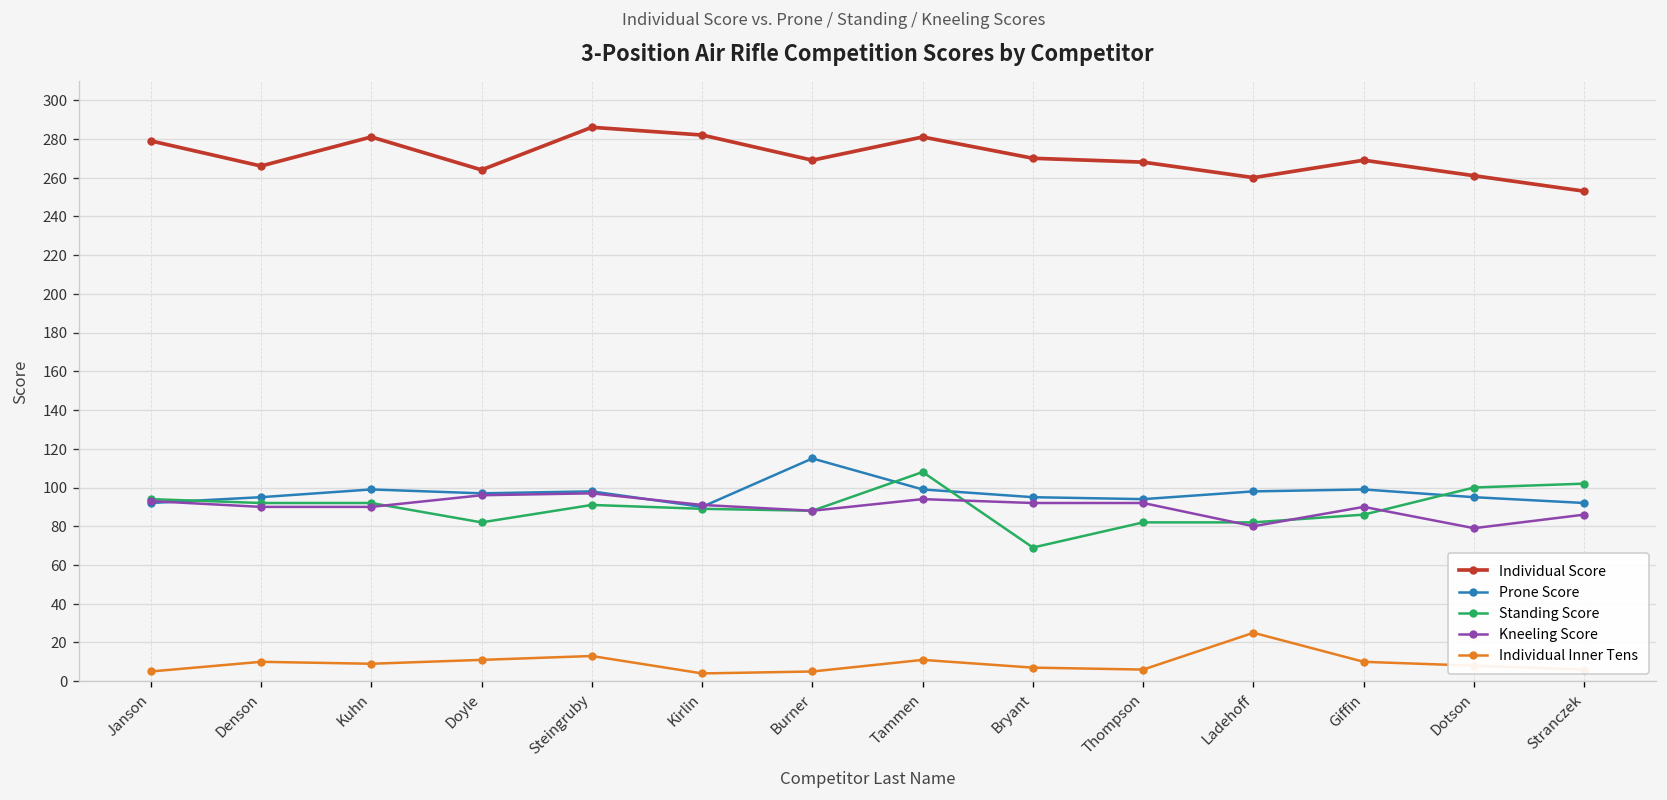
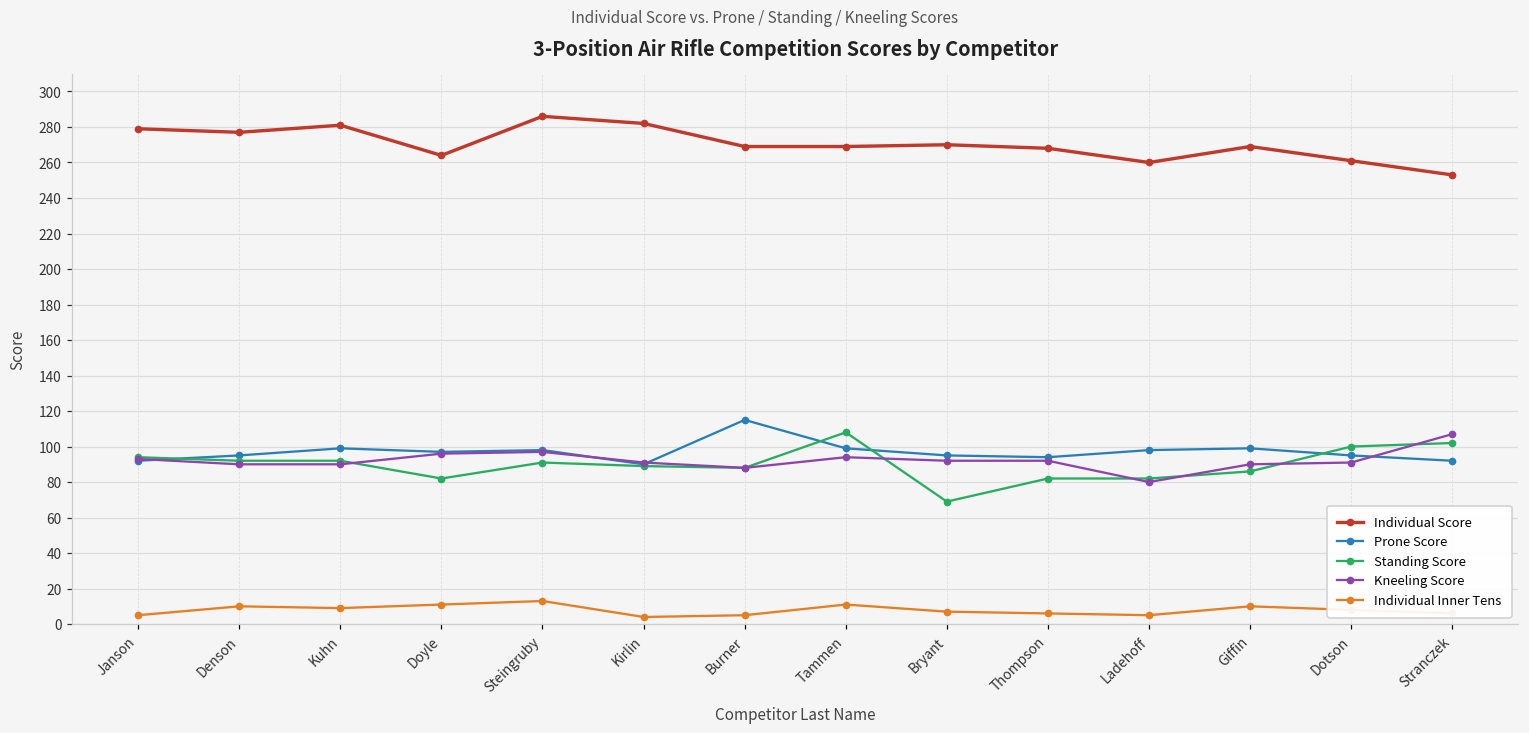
Individual Score, Denson: 266 -> 277
Individual Score, Tammen: 281 -> 269
Individual Inner Tens, Ladehoff: 25 -> 5
Kneeling Score, Dotson: 79 -> 91
Kneeling Score, Stranczek: 86 -> 107
